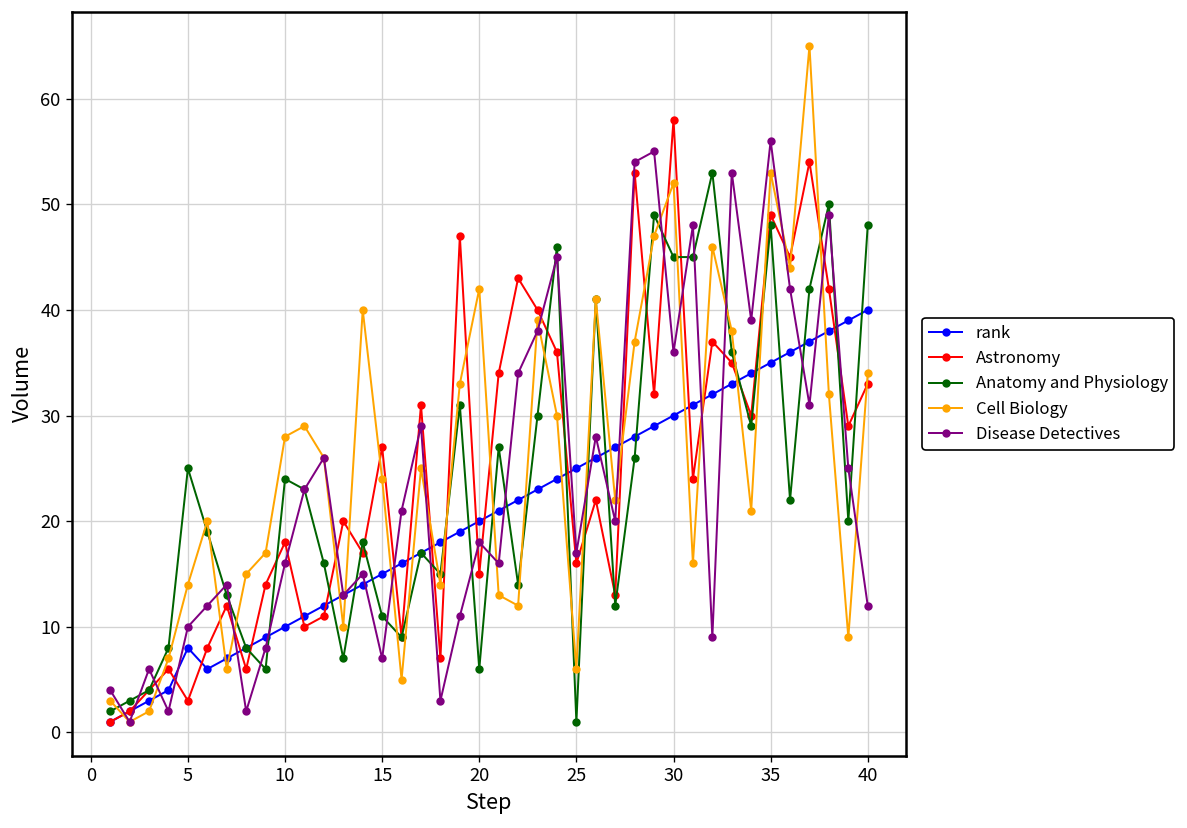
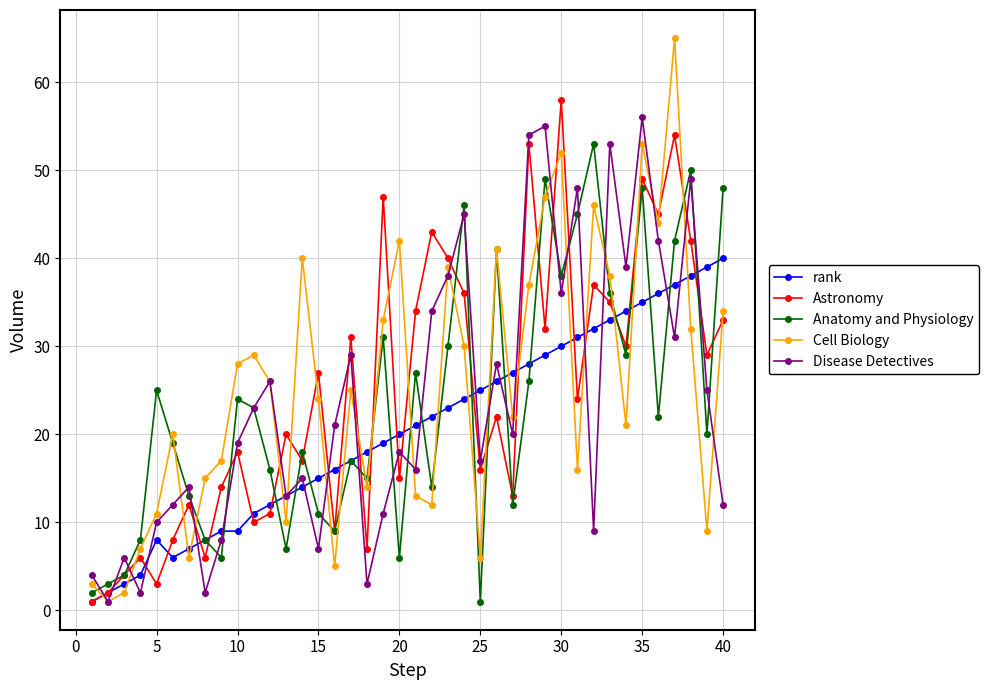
Cell Biology, 5: 14 -> 11
rank, 10: 10 -> 9
Disease Detectives, 10: 16 -> 19
Anatomy and Physiology, 30: 45 -> 38
